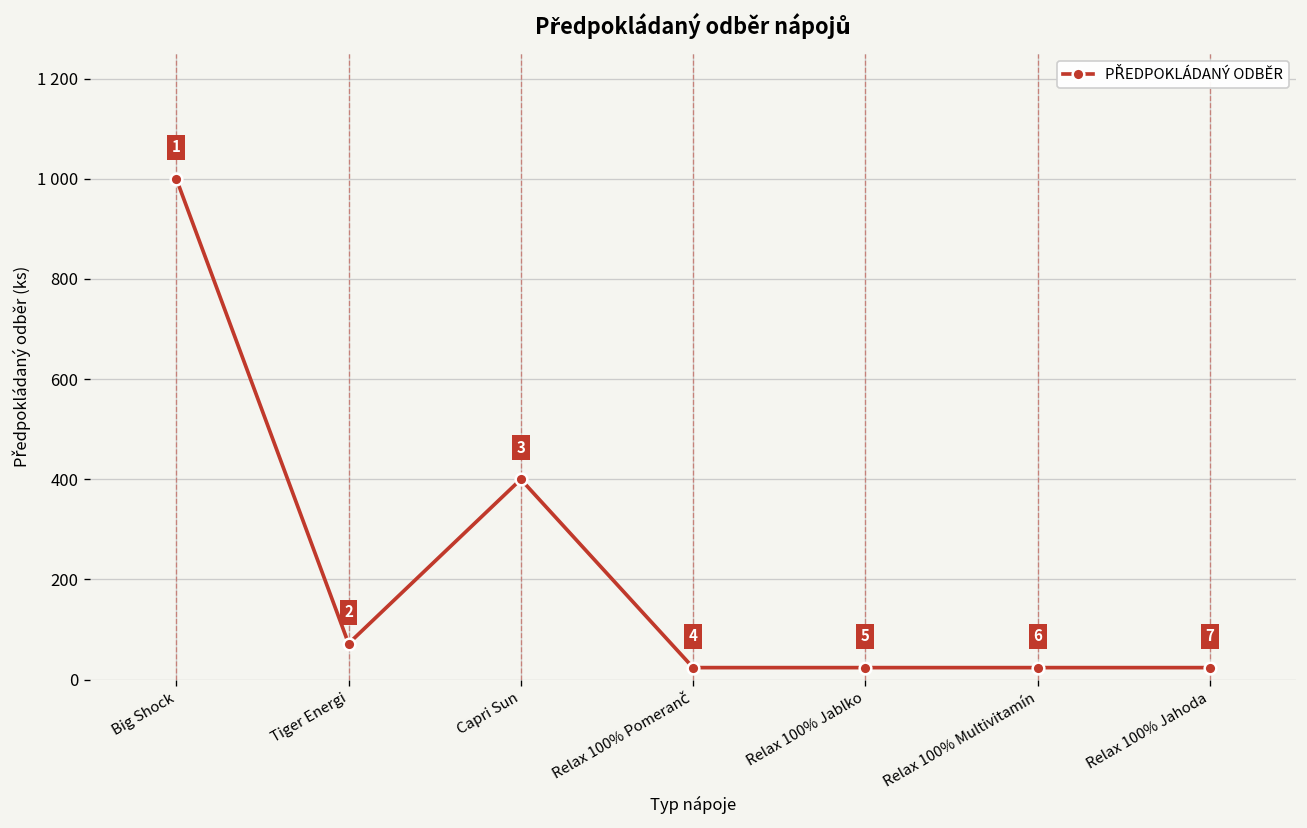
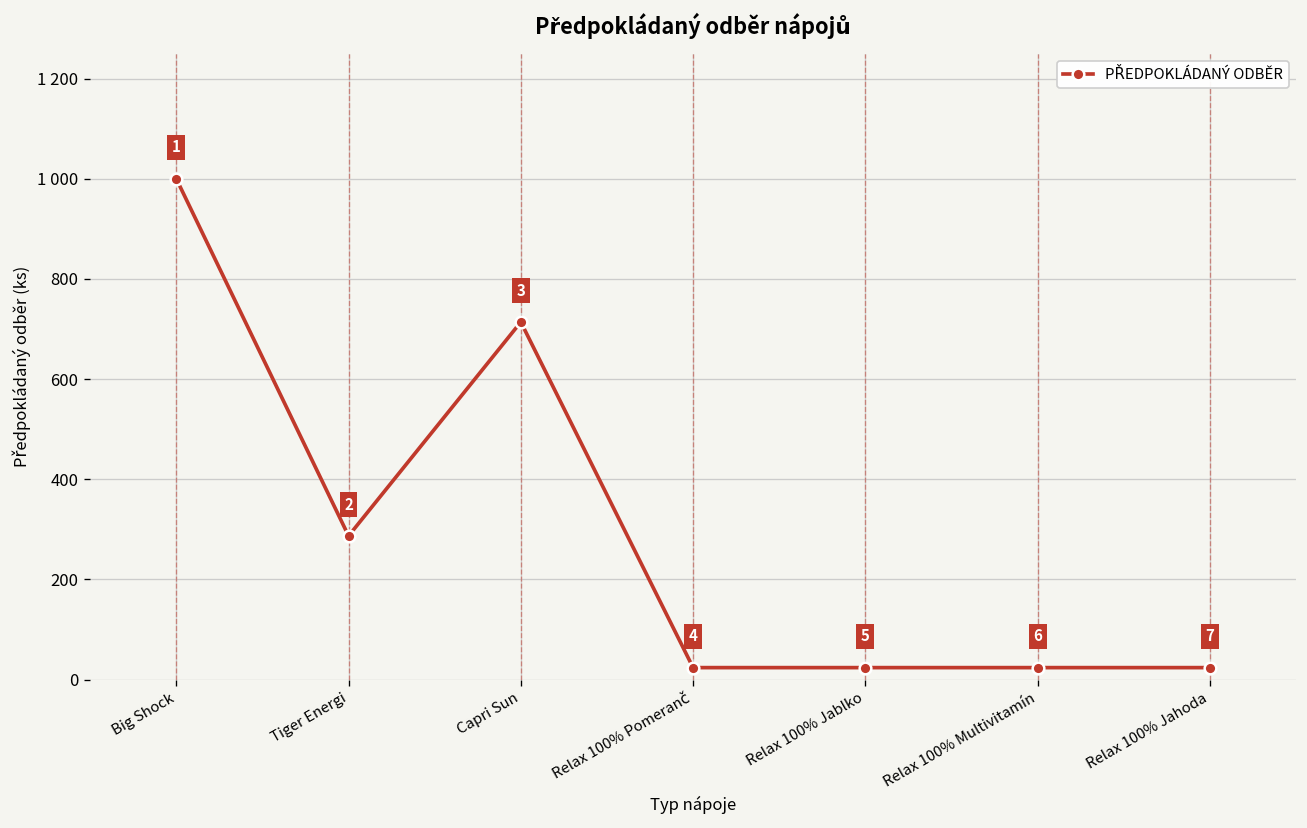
Tiger Energi: 70 -> 290
Capri Sun: 400 -> 710
